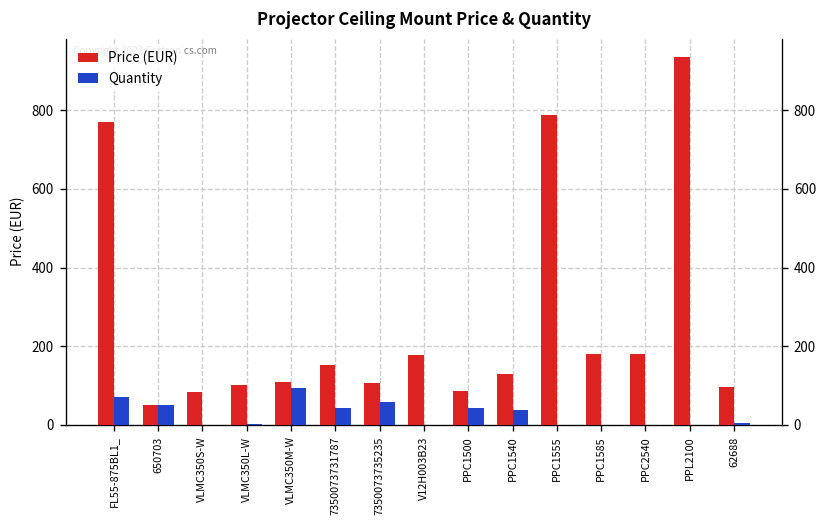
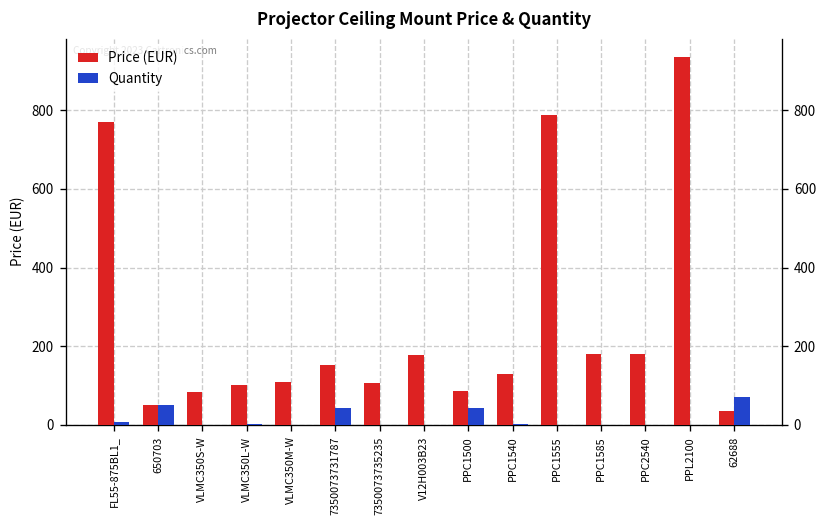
Quantity, FL55-875BL1_: 70 -> 10
Quantity, VLMC350M-W: 90 -> 0
Quantity, 7350073735235: 60 -> 0
Quantity, PPC1540: 40 -> 0
Price (EUR), 62688: 100 -> 40
Quantity, 62688: 0 -> 70
